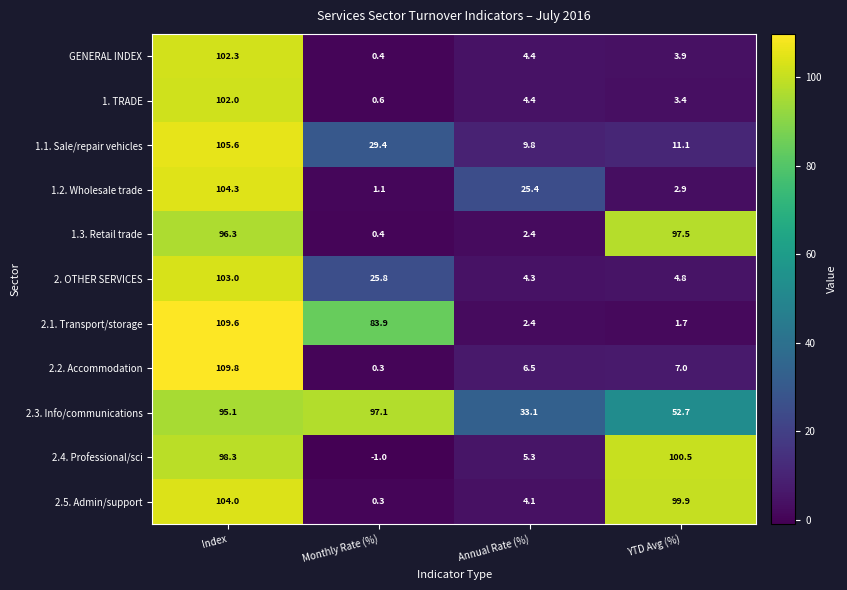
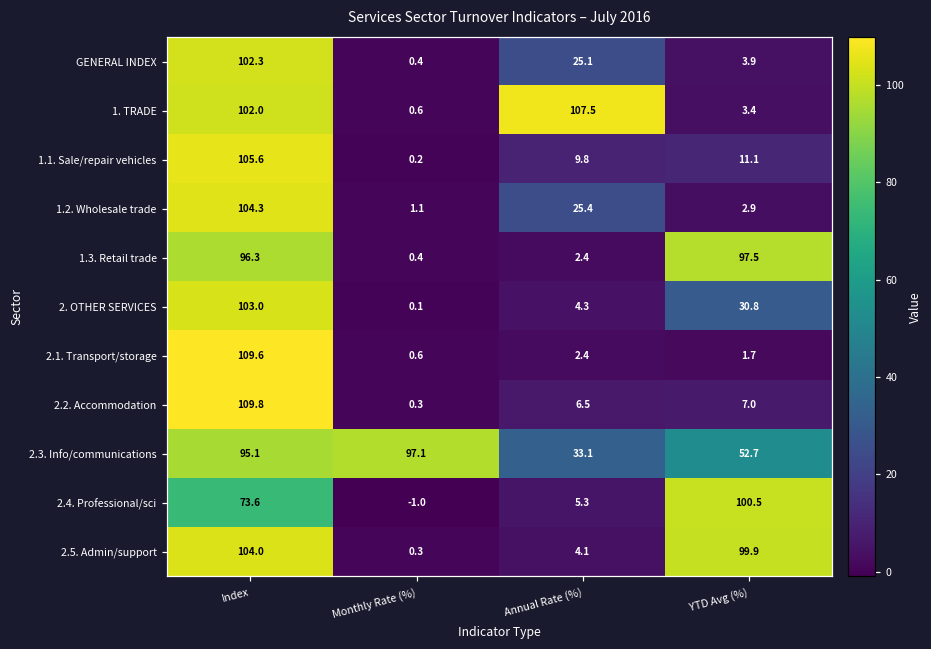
GENERAL INDEX, Annual Rate (%): 4.4 -> 25.1
1. TRADE, Annual Rate (%): 4.4 -> 107.5
1.1. Sale/repair vehicles, Monthly Rate (%): 29.4 -> 0.2
2. OTHER SERVICES, Monthly Rate (%): 25.8 -> 0.1
2. OTHER SERVICES, YTD Avg (%): 4.8 -> 30.8
2.1. Transport/storage, Monthly Rate (%): 83.9 -> 0.6
2.4. Professional/sci, Index: 98.3 -> 73.6
